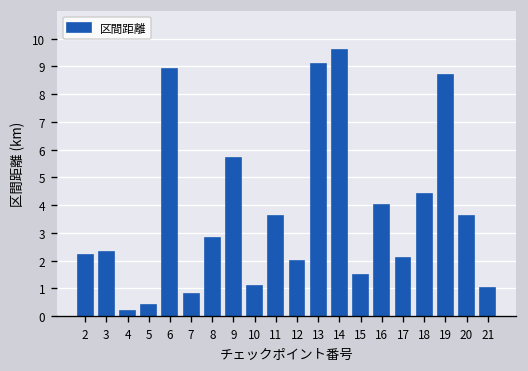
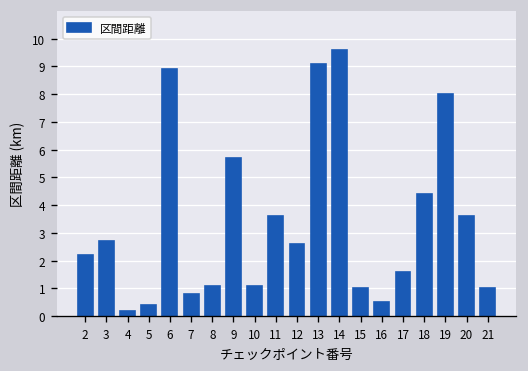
3: 2.3 -> 2.7
8: 2.8 -> 1.1
12: 2.0 -> 2.6
15: 1.5 -> 1.0
16: 4.0 -> 0.5
17: 2.1 -> 1.6
19: 8.7 -> 8.0
